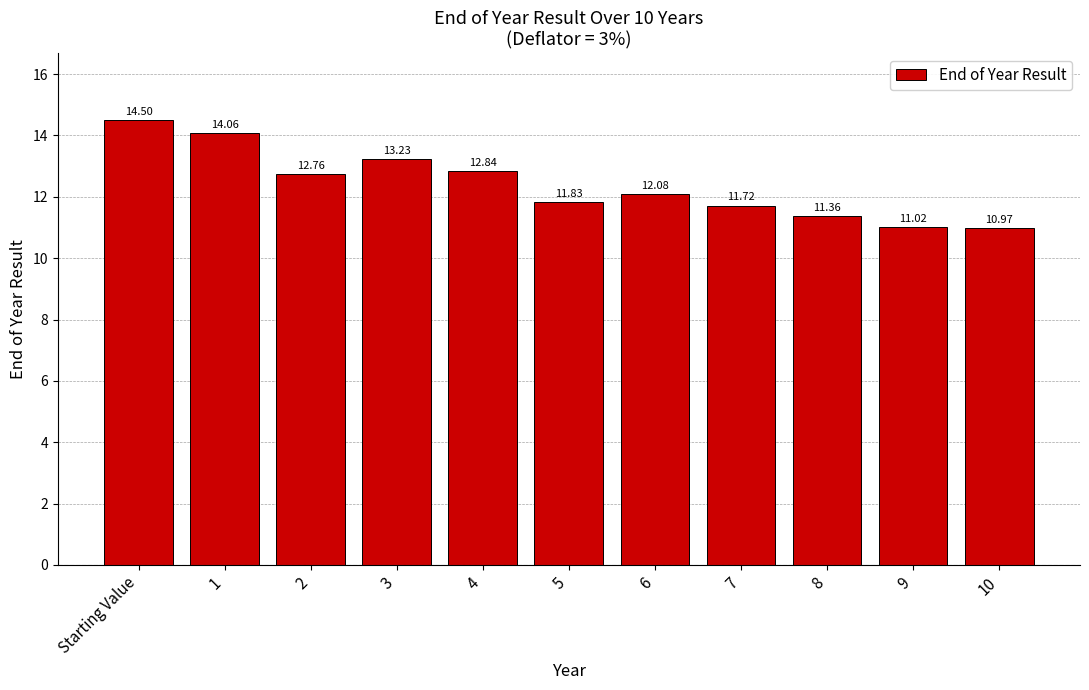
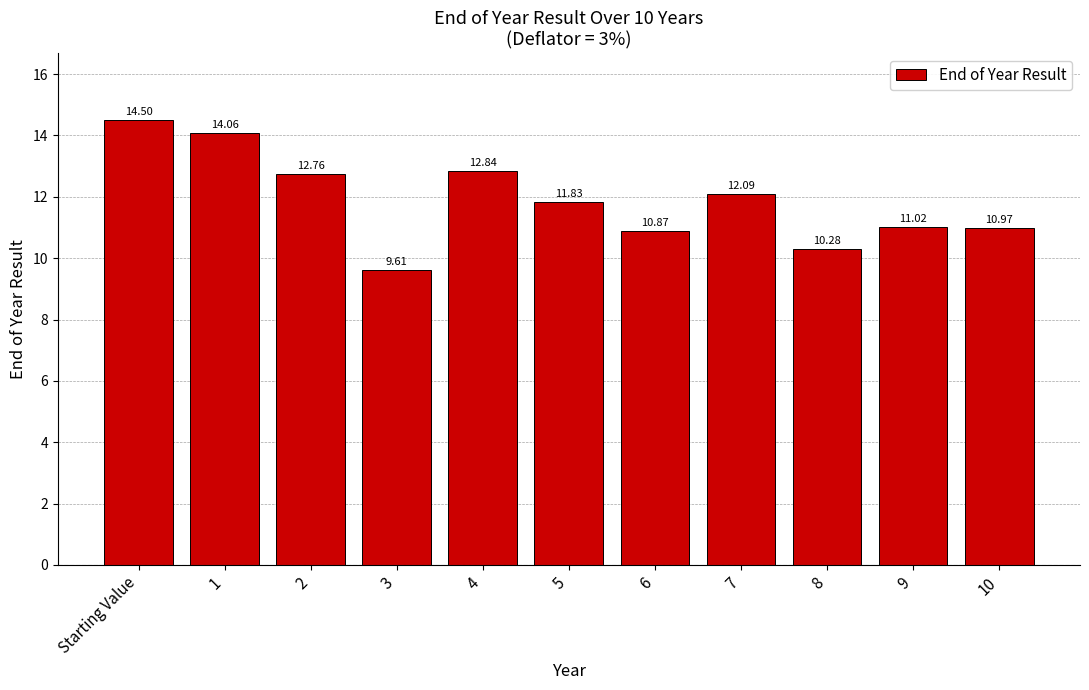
3: 13.23 -> 9.61
6: 12.08 -> 10.87
7: 11.72 -> 12.09
8: 11.36 -> 10.28
